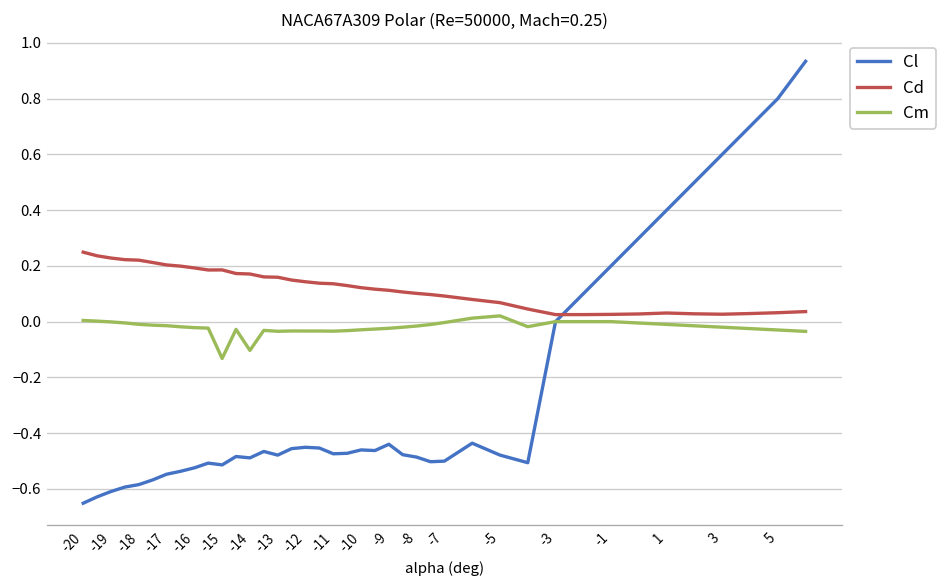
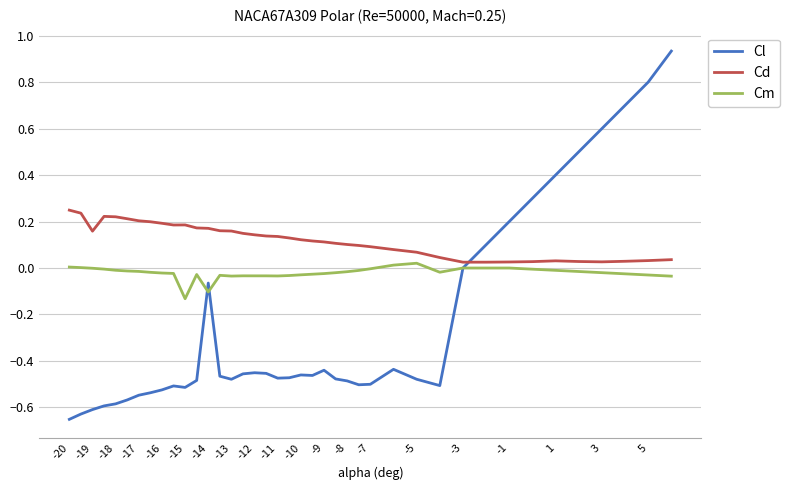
Cd, -19: 0.23 -> 0.16
Cl, -14: -0.49 -> -0.06
